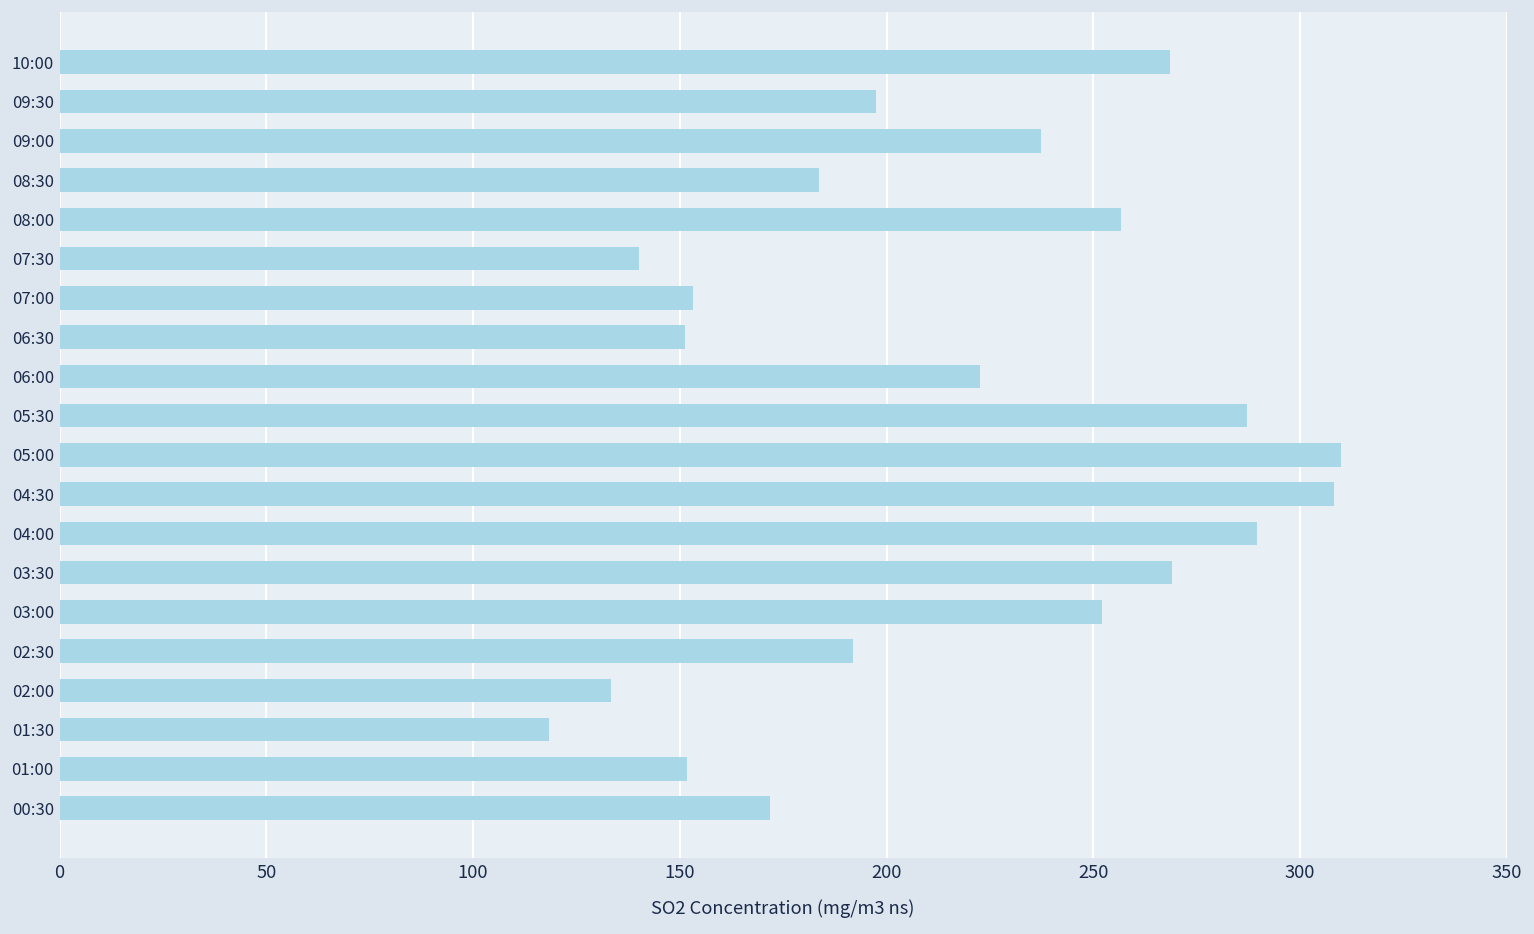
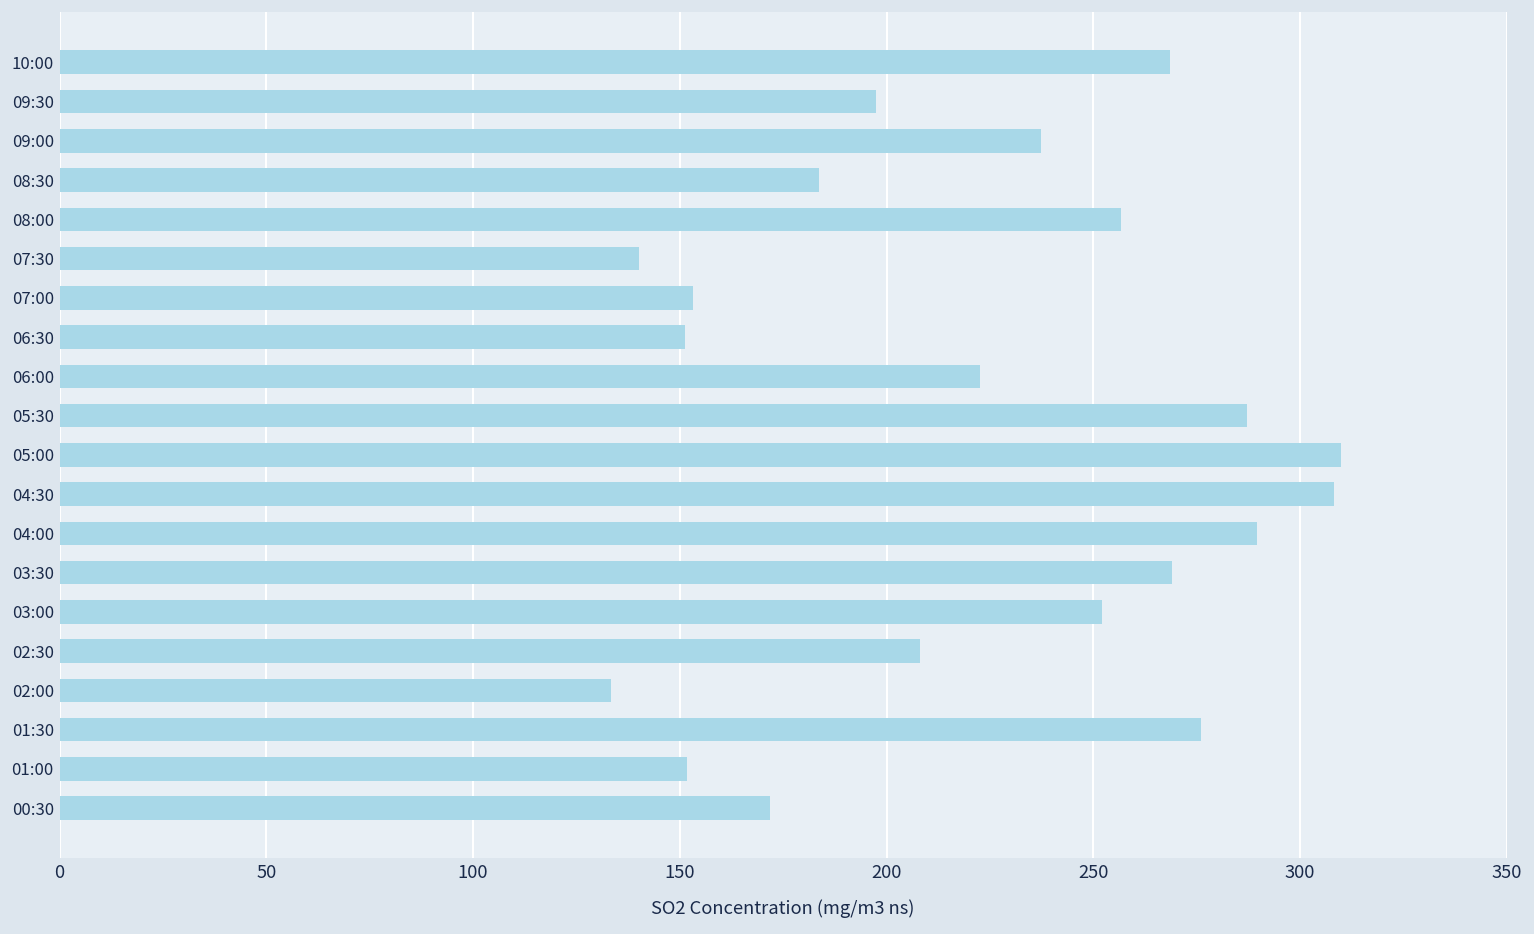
02:30: 192 -> 208
01:30: 118 -> 276
